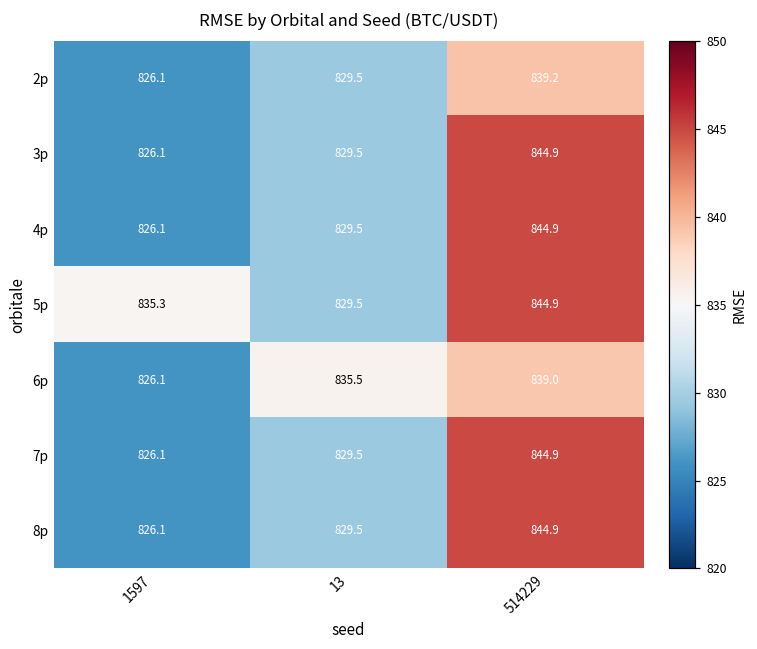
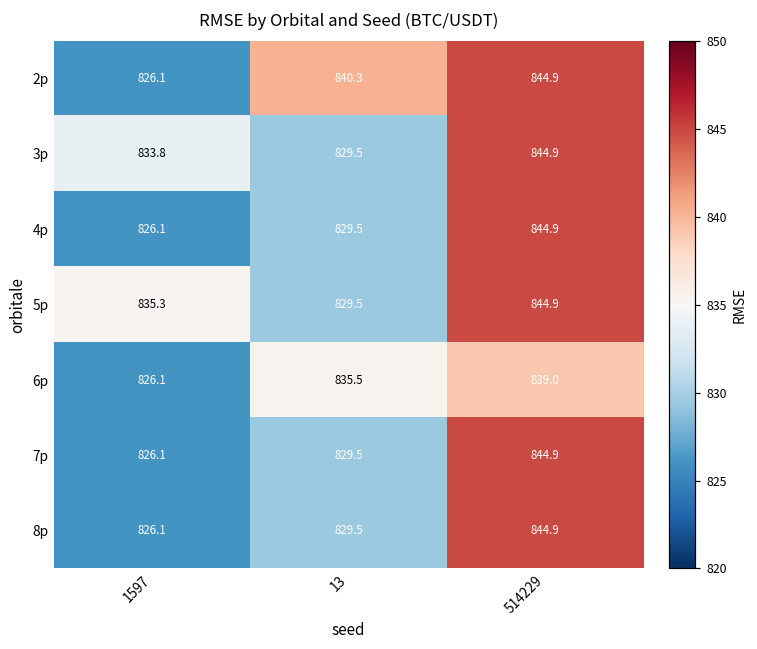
2p, 13: 829.5 -> 840.3
2p, 514229: 839.2 -> 844.9
3p, 1597: 826.1 -> 833.8
